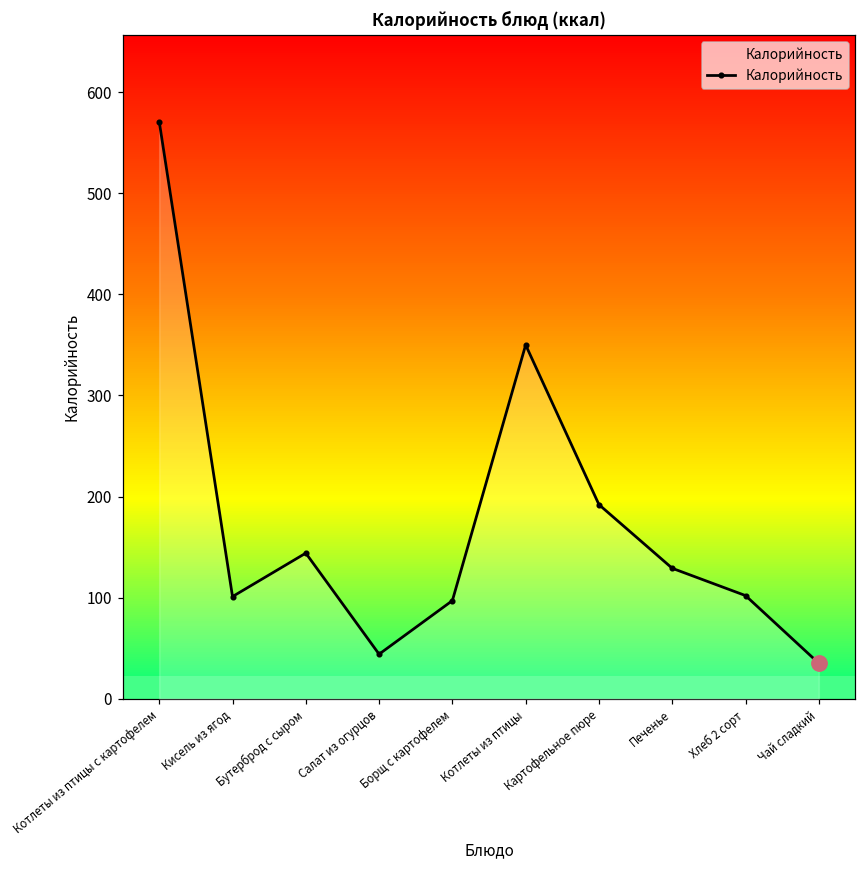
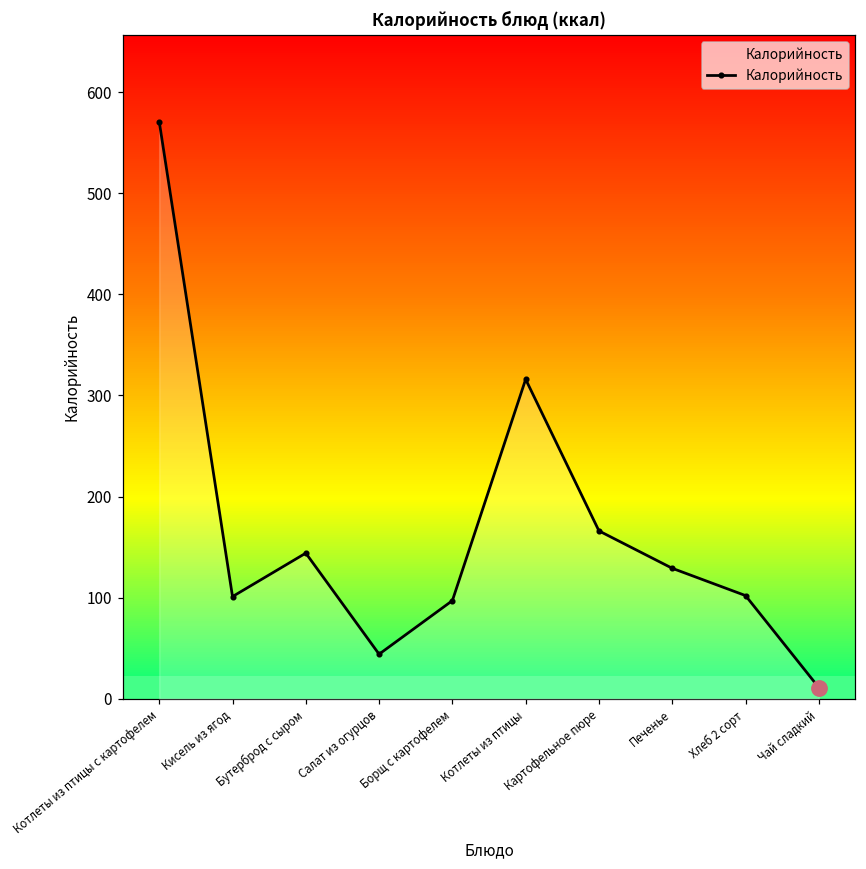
Калорийность, Котлеты из птицы: 350 -> 320
Калорийность, Картофельное пюре: 190 -> 170
Калорийность, Чай сладкий: 40 -> 10
